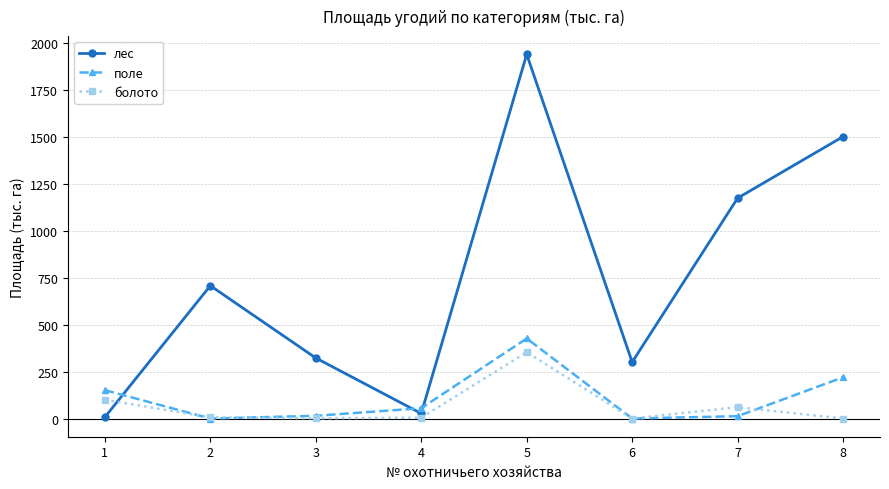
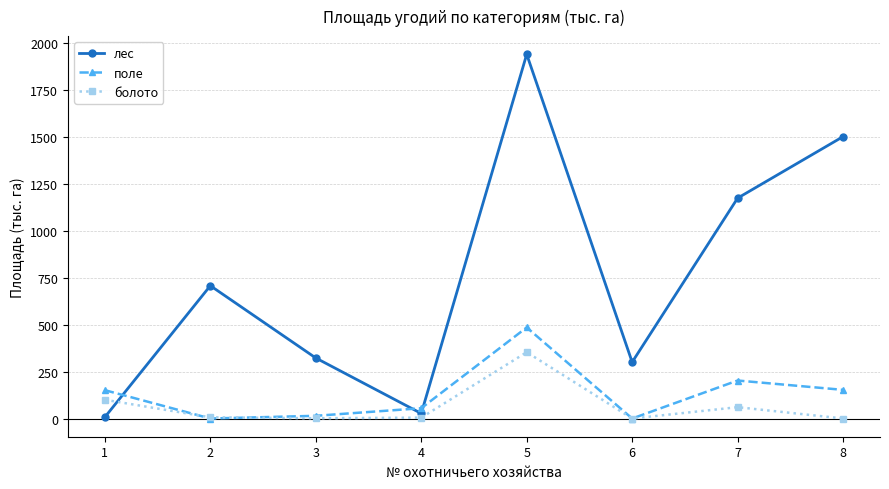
поле, 5: 430 -> 480
поле, 7: 10 -> 200
поле, 8: 220 -> 150
